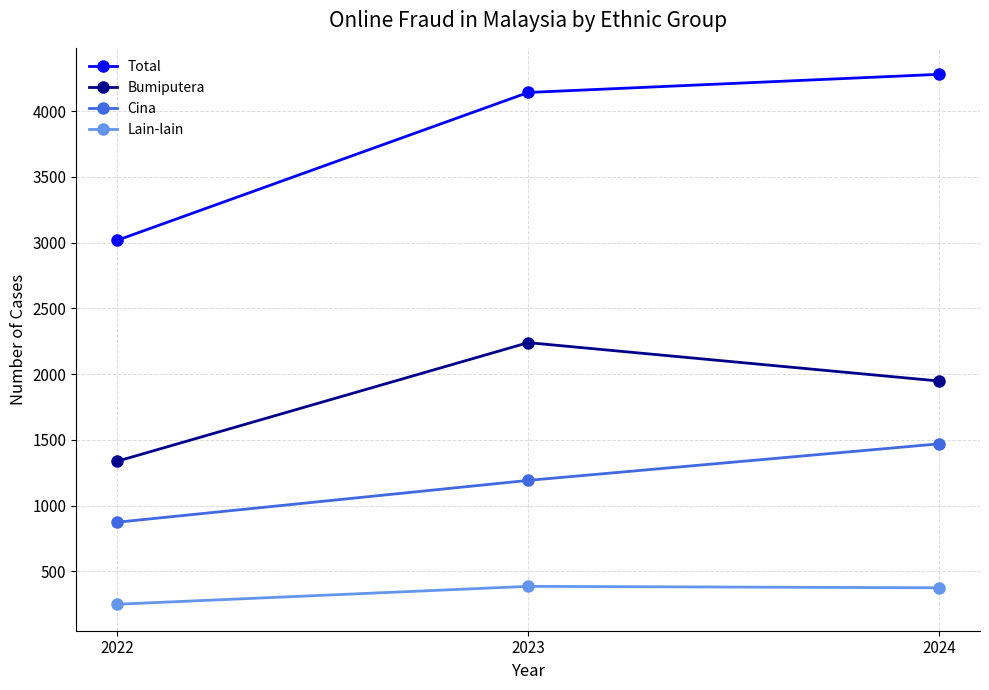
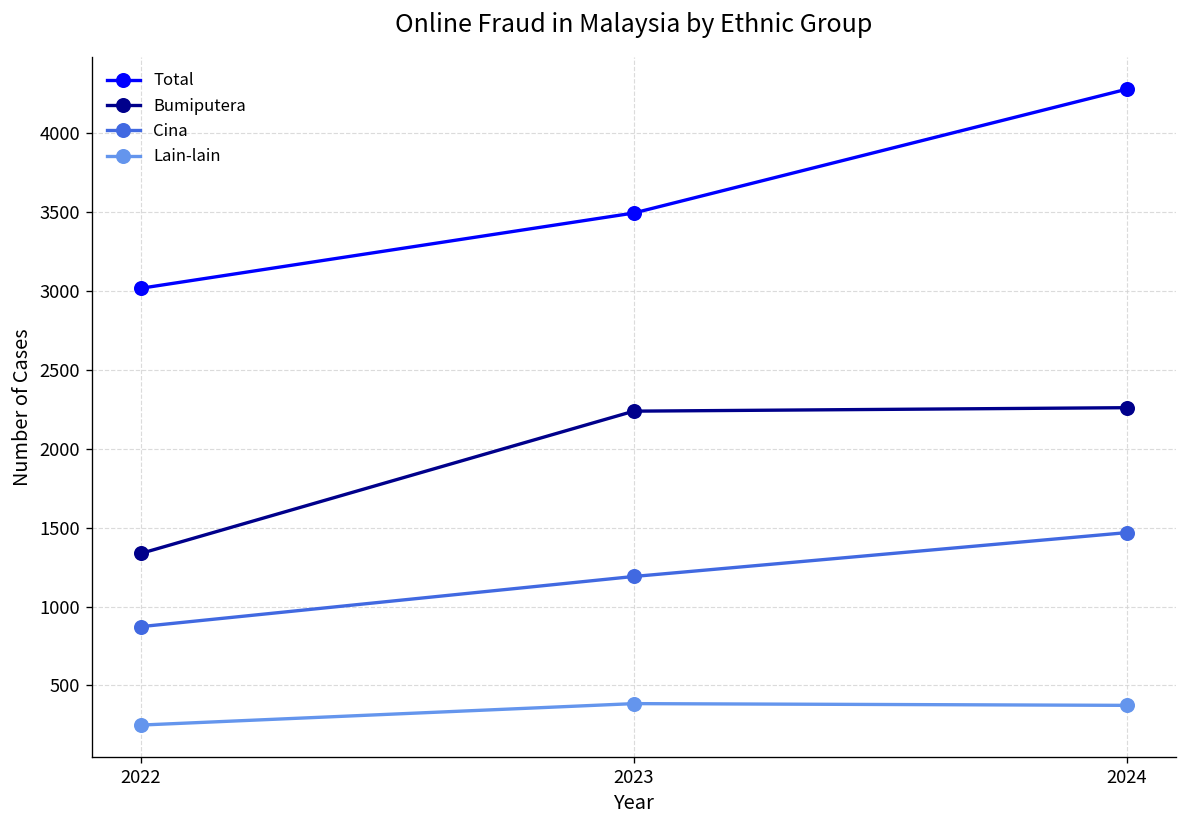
Total, 2023: 4140 -> 3500
Bumiputera, 2024: 1950 -> 2260
